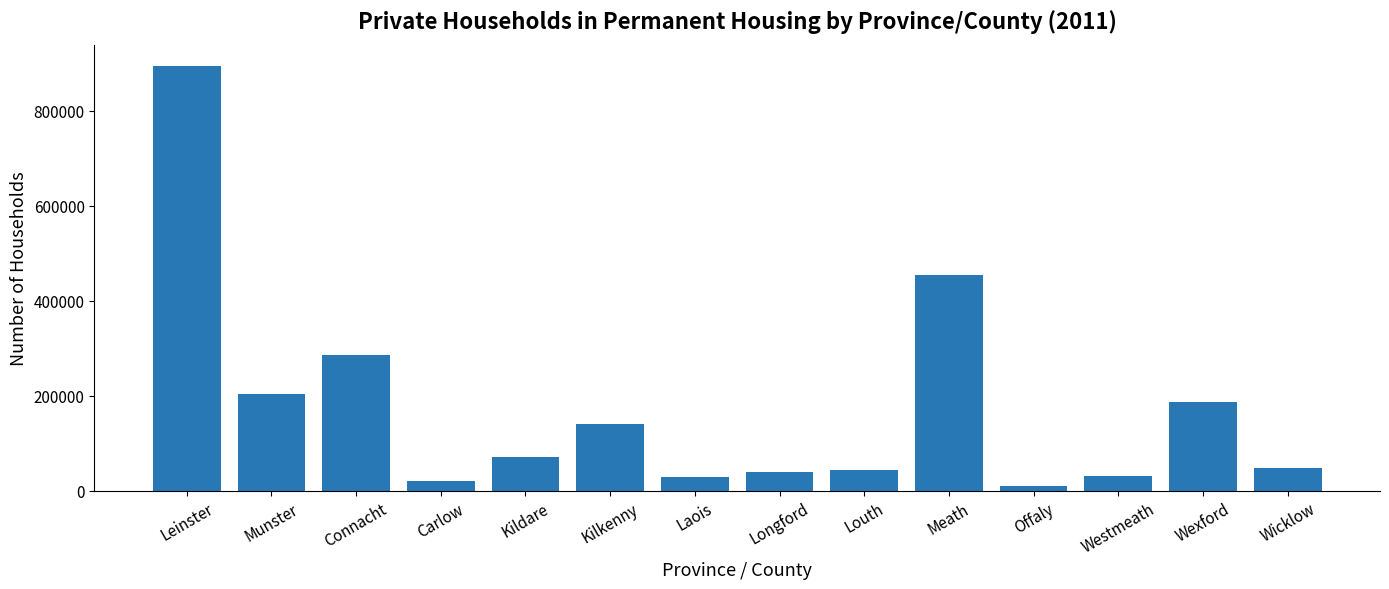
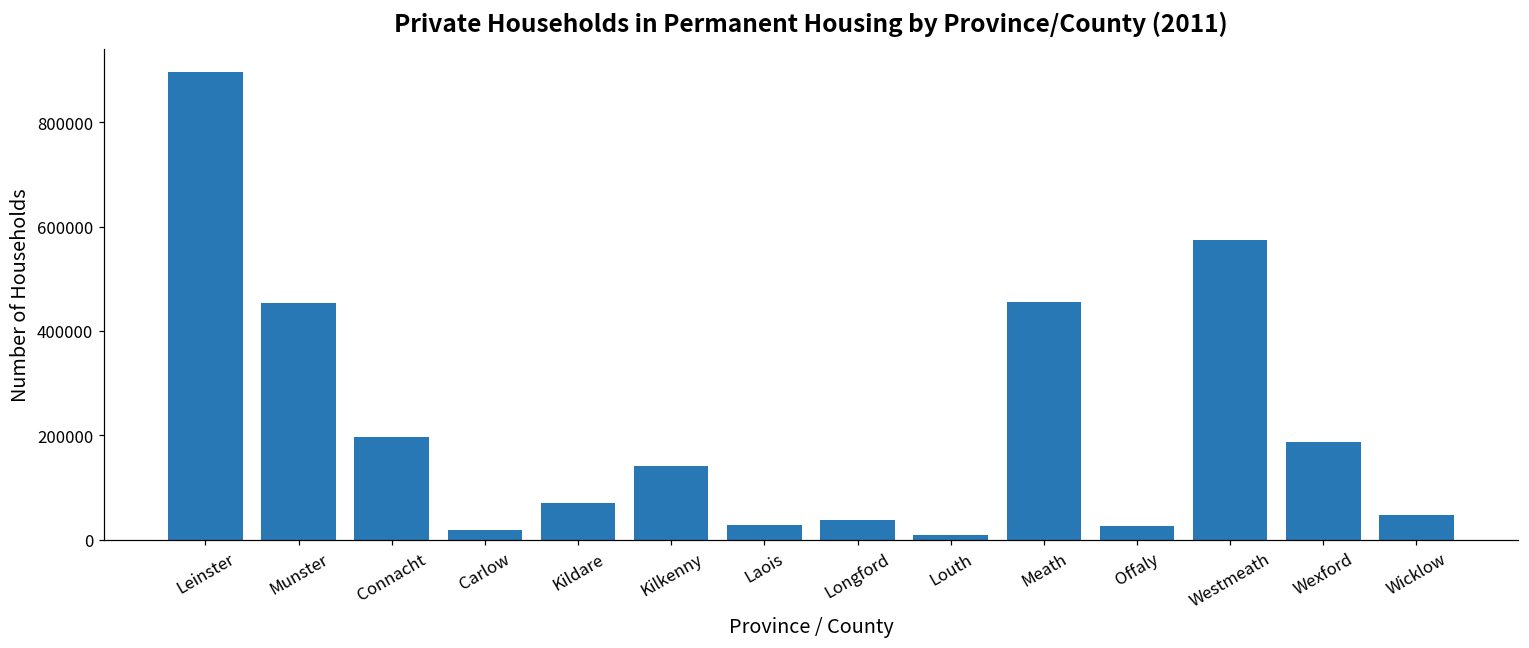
Munster: 200000 -> 450000
Connacht: 290000 -> 200000
Louth: 40000 -> 10000
Offaly: 10000 -> 30000
Westmeath: 30000 -> 570000
